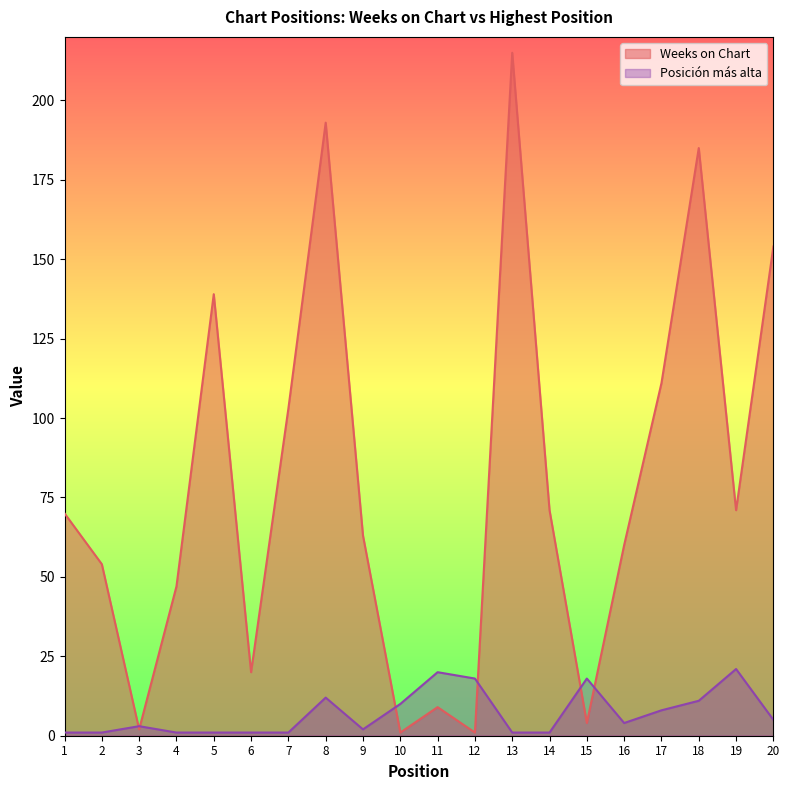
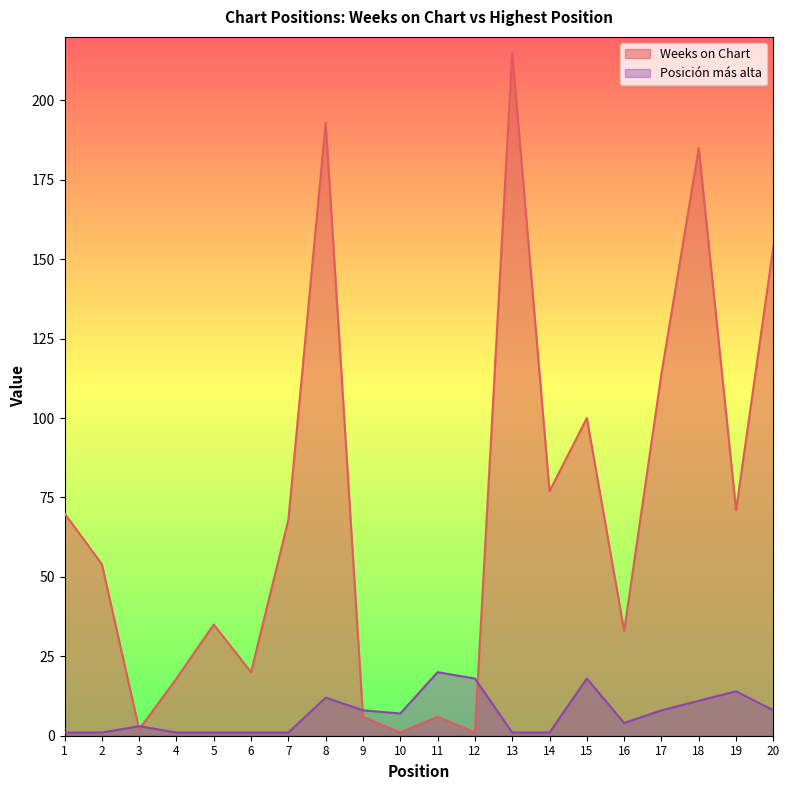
Weeks on Chart, 4: 47 -> 18
Weeks on Chart, 5: 139 -> 35
Weeks on Chart, 7: 103 -> 68
Weeks on Chart, 9: 63 -> 6
Posición más alta, 9: 2 -> 8
Posición más alta, 10: 10 -> 7
Weeks on Chart, 11: 9 -> 6
Weeks on Chart, 14: 71 -> 77
Weeks on Chart, 15: 4 -> 100
Weeks on Chart, 16: 60 -> 33
Weeks on Chart, 17: 111 -> 114
Posición más alta, 19: 21 -> 14
Posición más alta, 20: 5 -> 8
